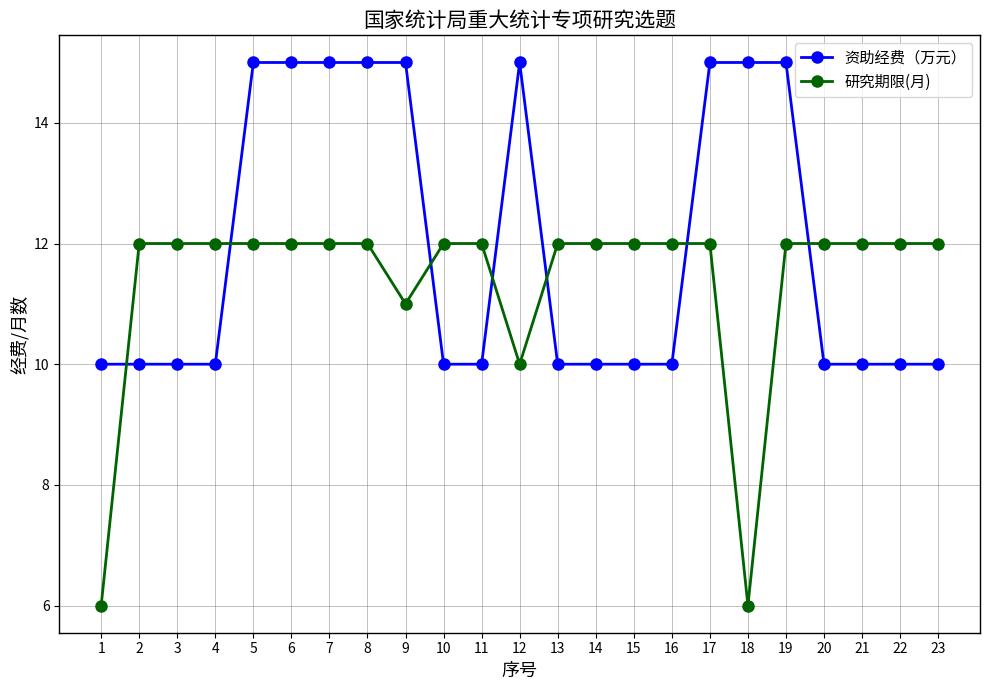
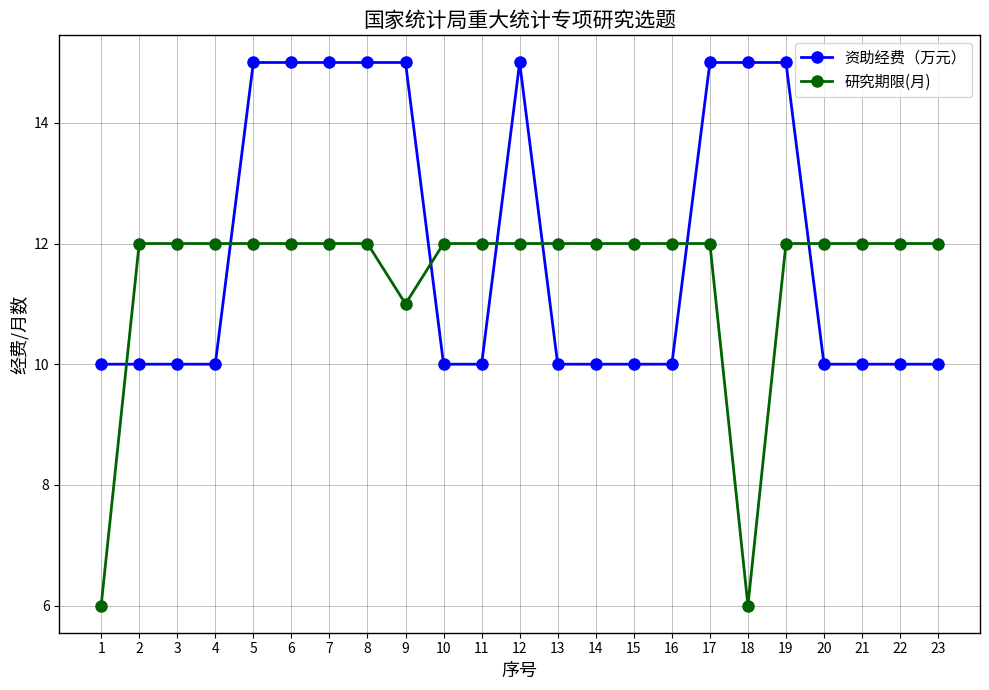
研究期限(月), 12: 10 -> 12
